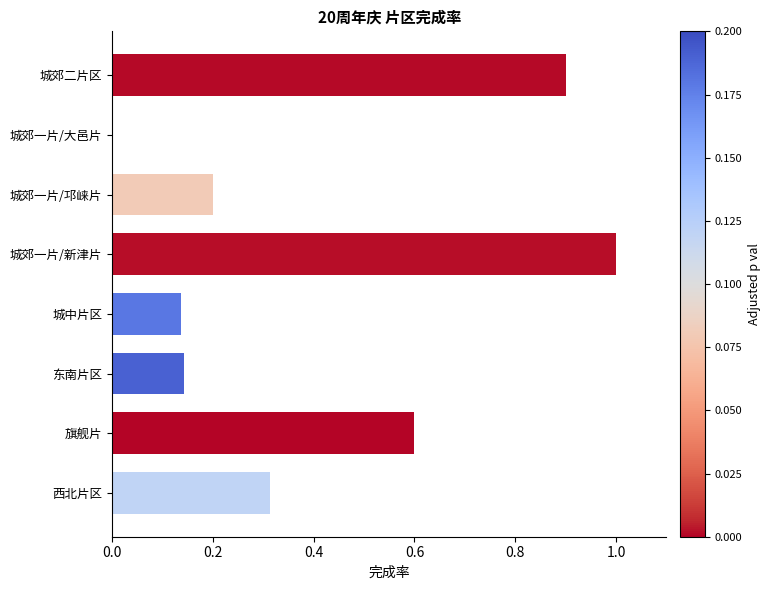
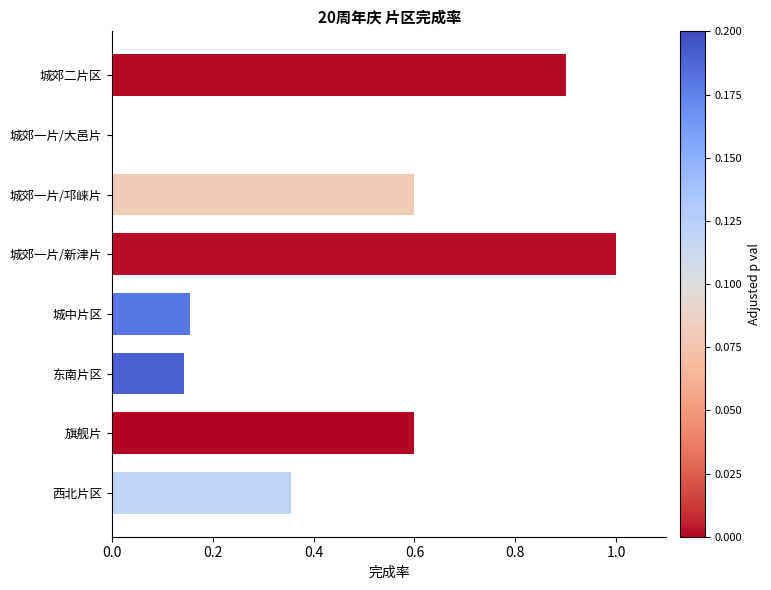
城郊一片/邛崃片: 0.2 -> 0.6
城中片区: 0.14 -> 0.15
西北片区: 0.31 -> 0.36
